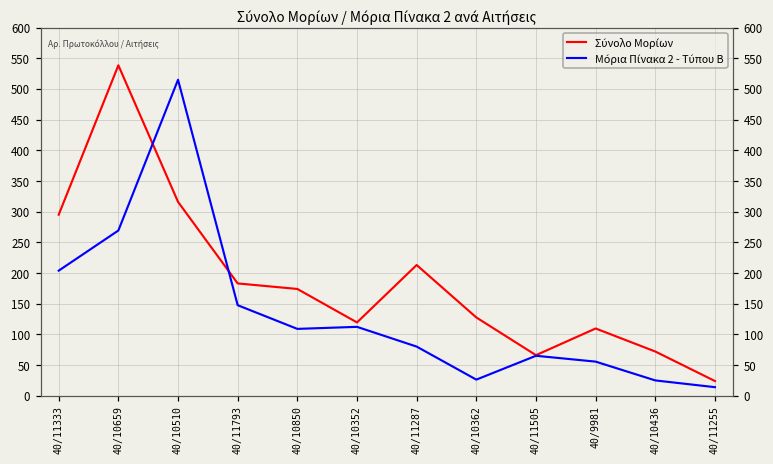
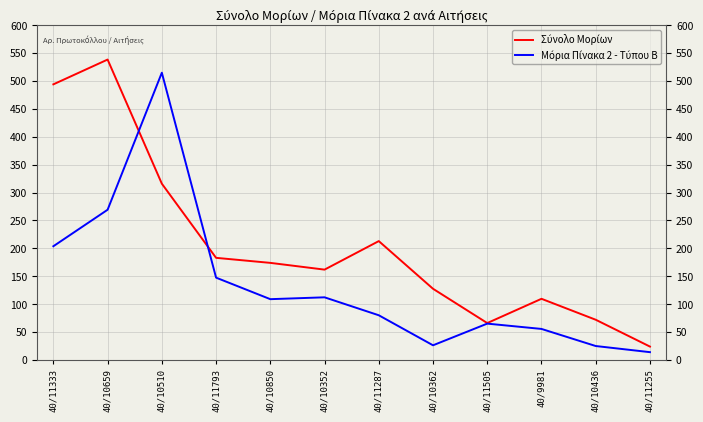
Σύνολο Μορίων, 40/11333: 300 -> 490
Σύνολο Μορίων, 40/10352: 120 -> 160
